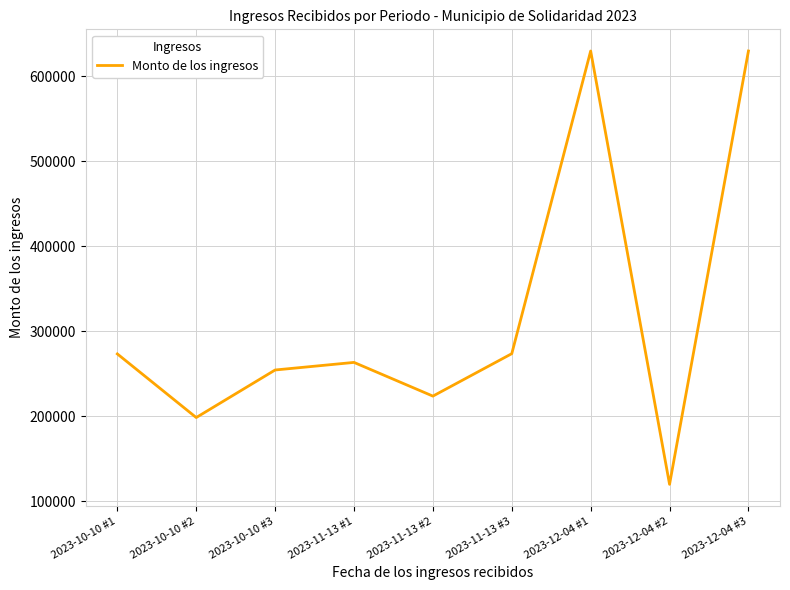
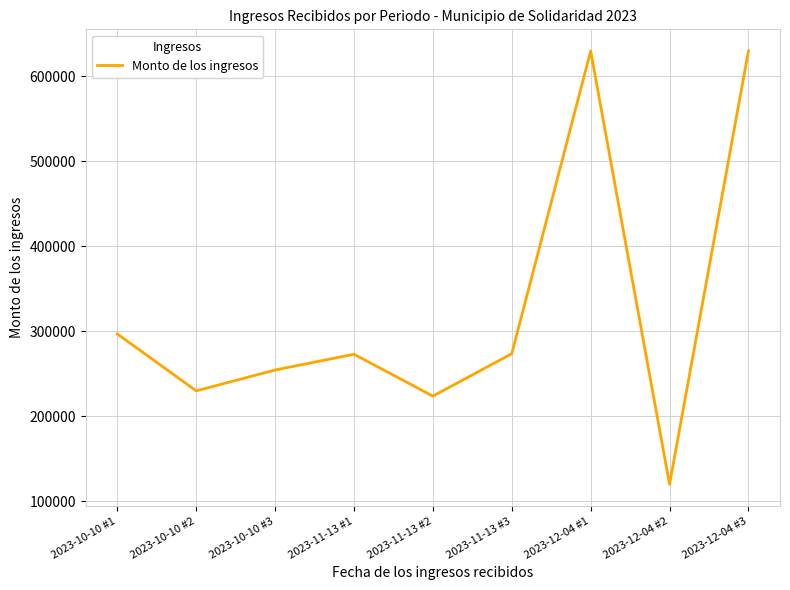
2023-10-10 #1: 270000 -> 300000
2023-10-10 #2: 200000 -> 230000
2023-11-13 #1: 260000 -> 270000
